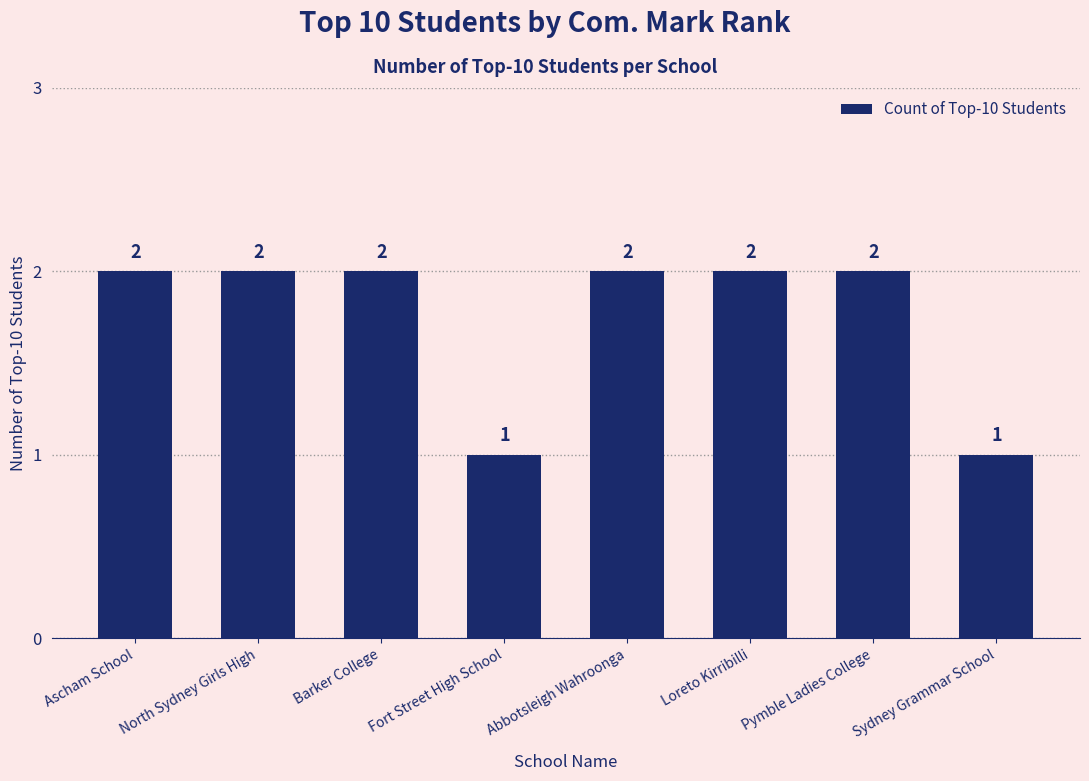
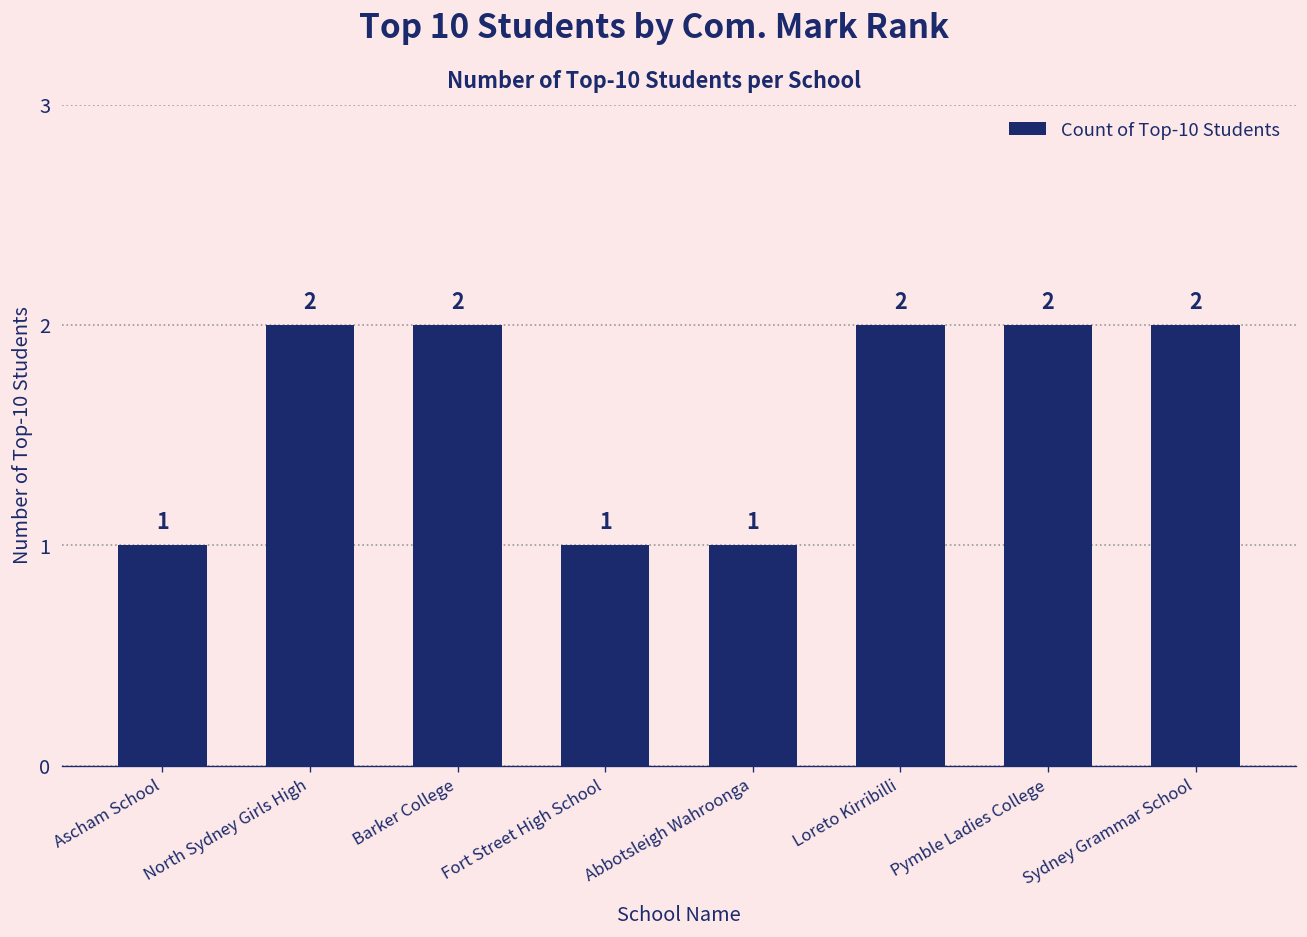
Ascham School: 2 -> 1
Abbotsleigh Wahroonga: 2 -> 1
Sydney Grammar School: 1 -> 2
